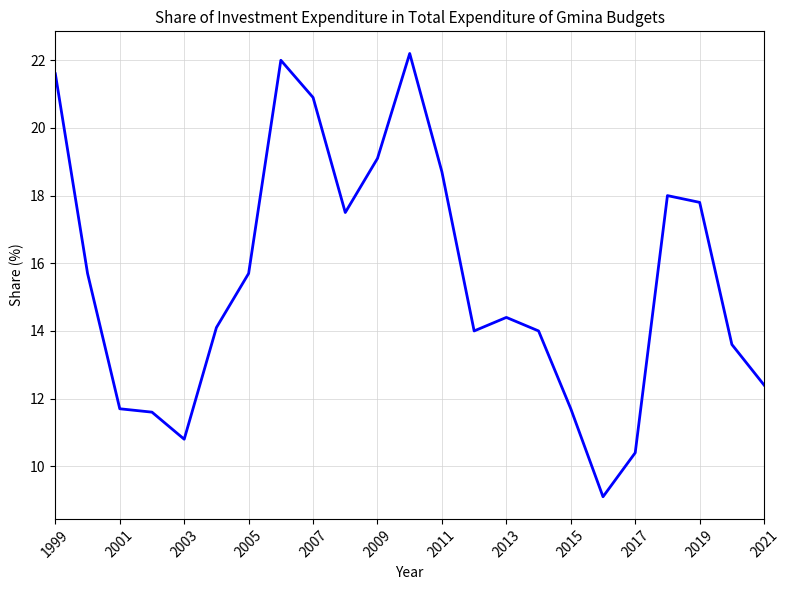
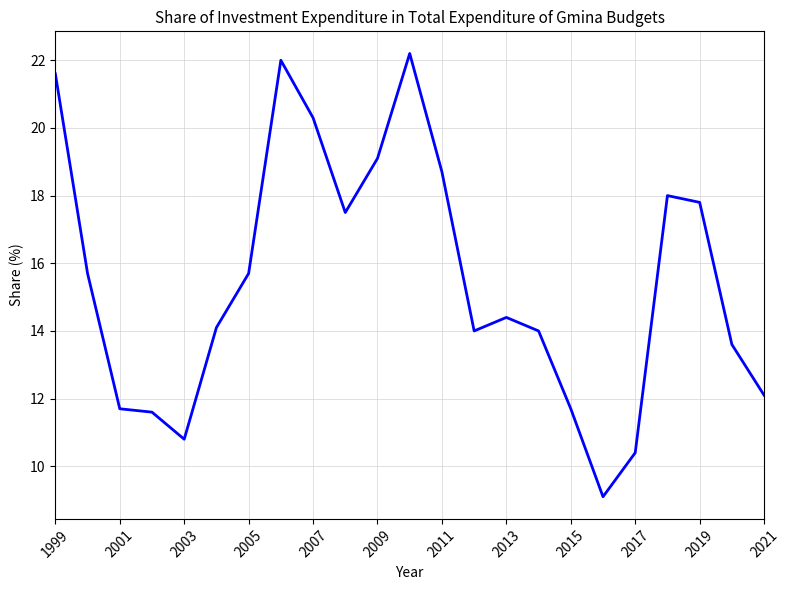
2007: 20.9 -> 20.3
2021: 12.4 -> 12.1
